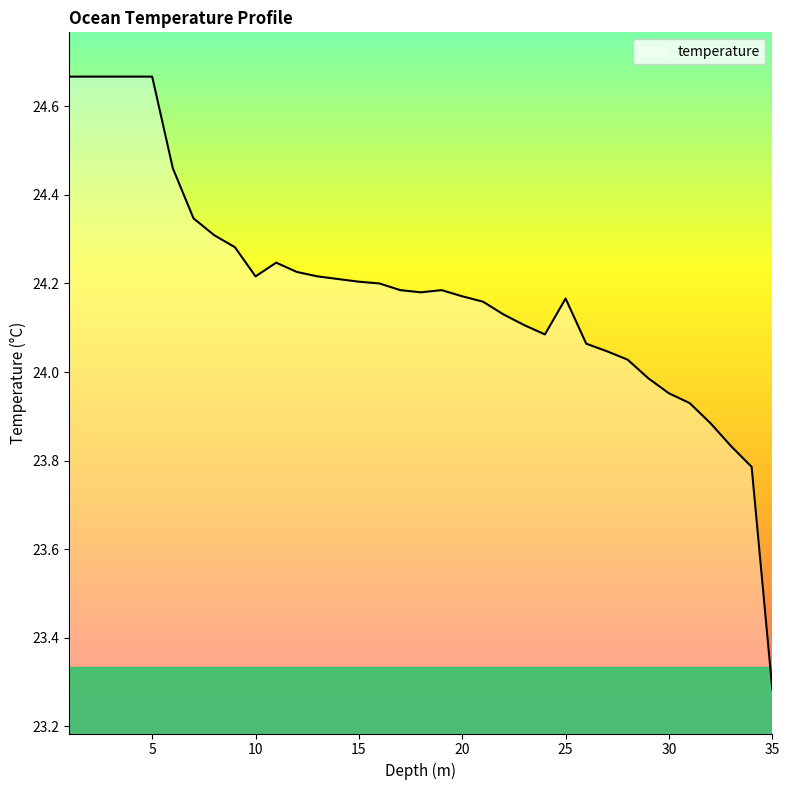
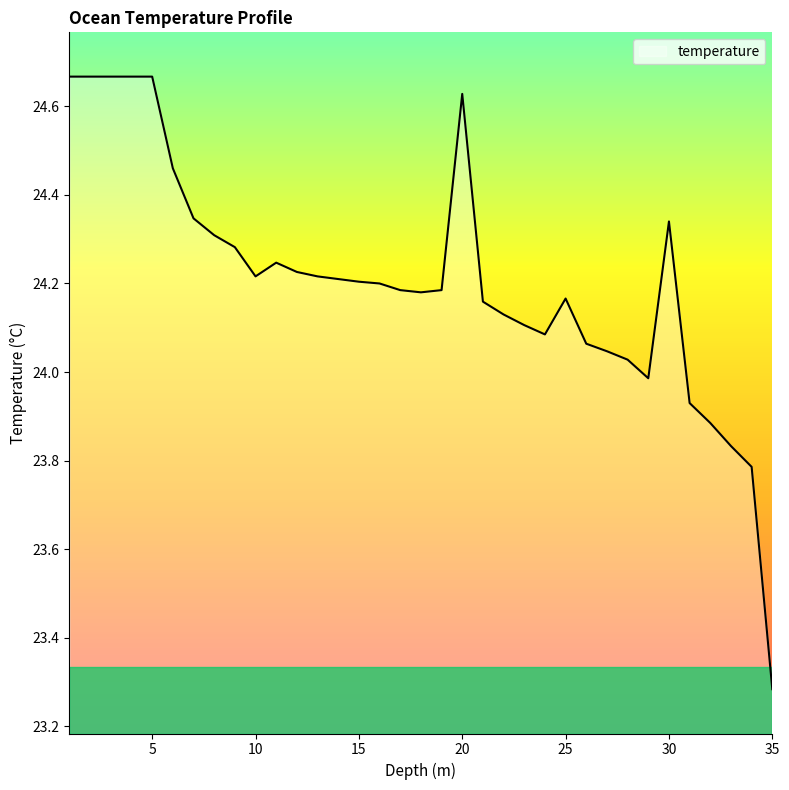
20: 24.17 -> 24.63
30: 23.95 -> 24.34
